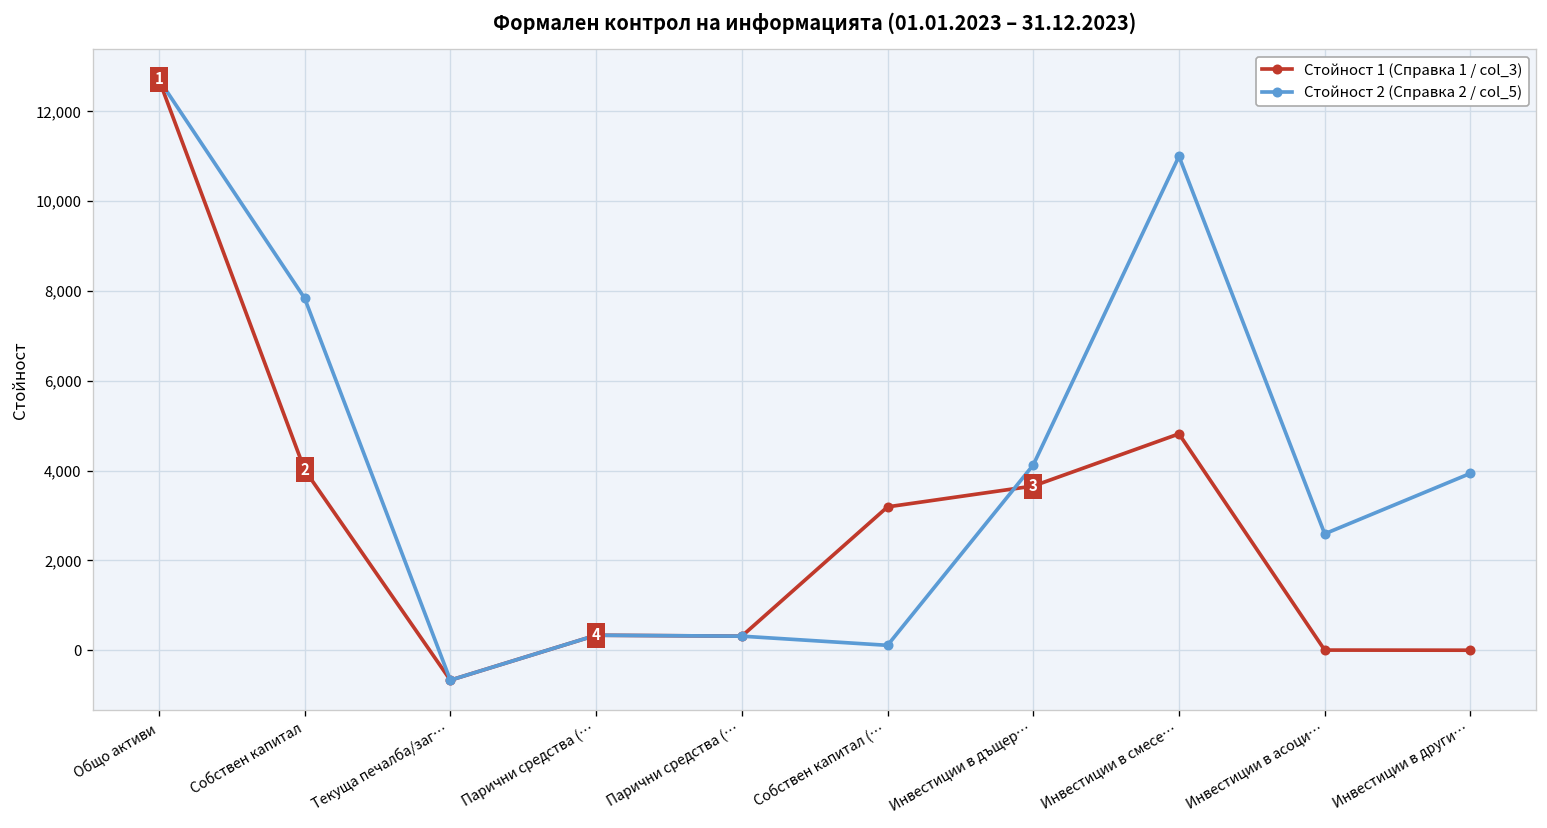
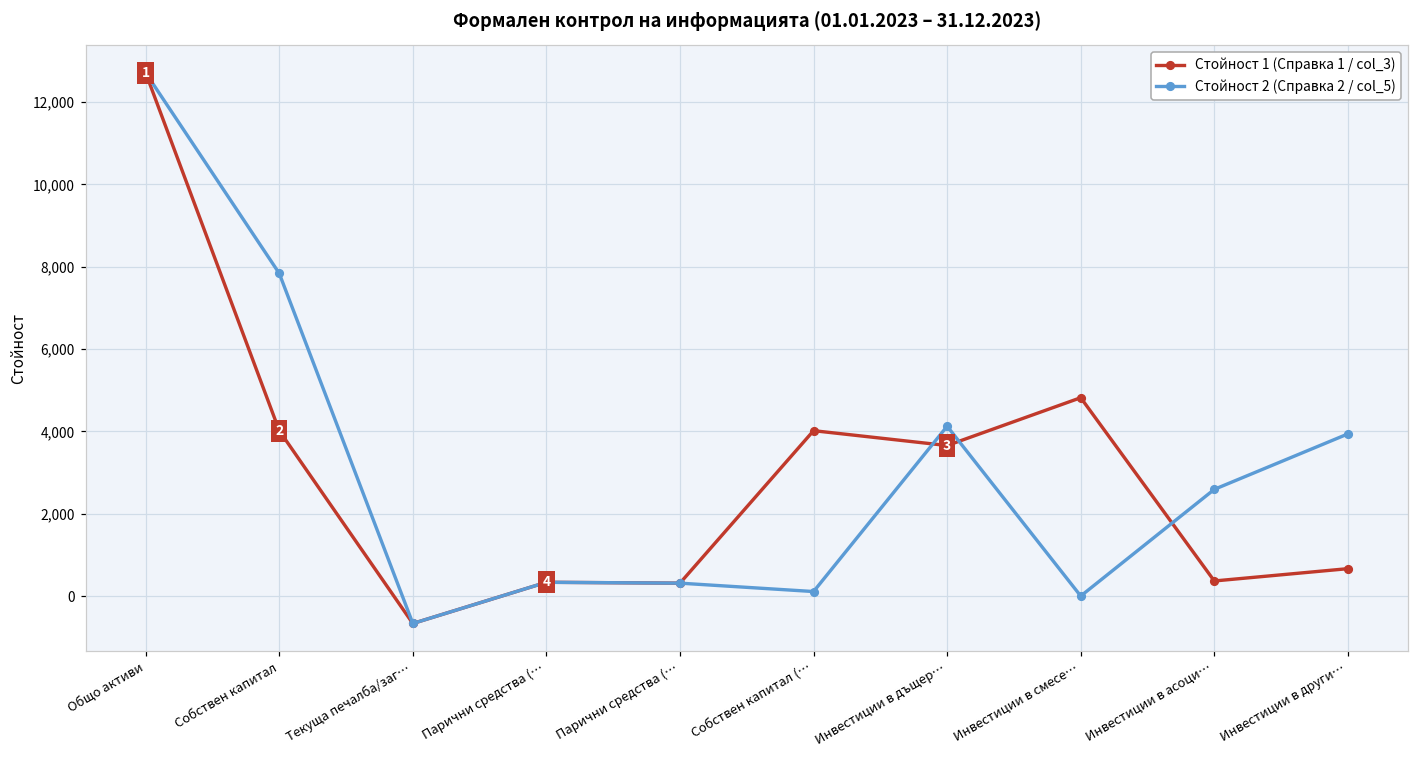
Стойност 1 (Справка 1 / col_3), Собствен капитал (…: 3,200 -> 4,000
Стойност 2 (Справка 2 / col_5), Инвестиции в смесе…: 11,000 -> 0
Стойност 1 (Справка 1 / col_3), Инвестиции в асоци…: 0 -> 400
Стойност 1 (Справка 1 / col_3), Инвестиции в други…: 0 -> 700
